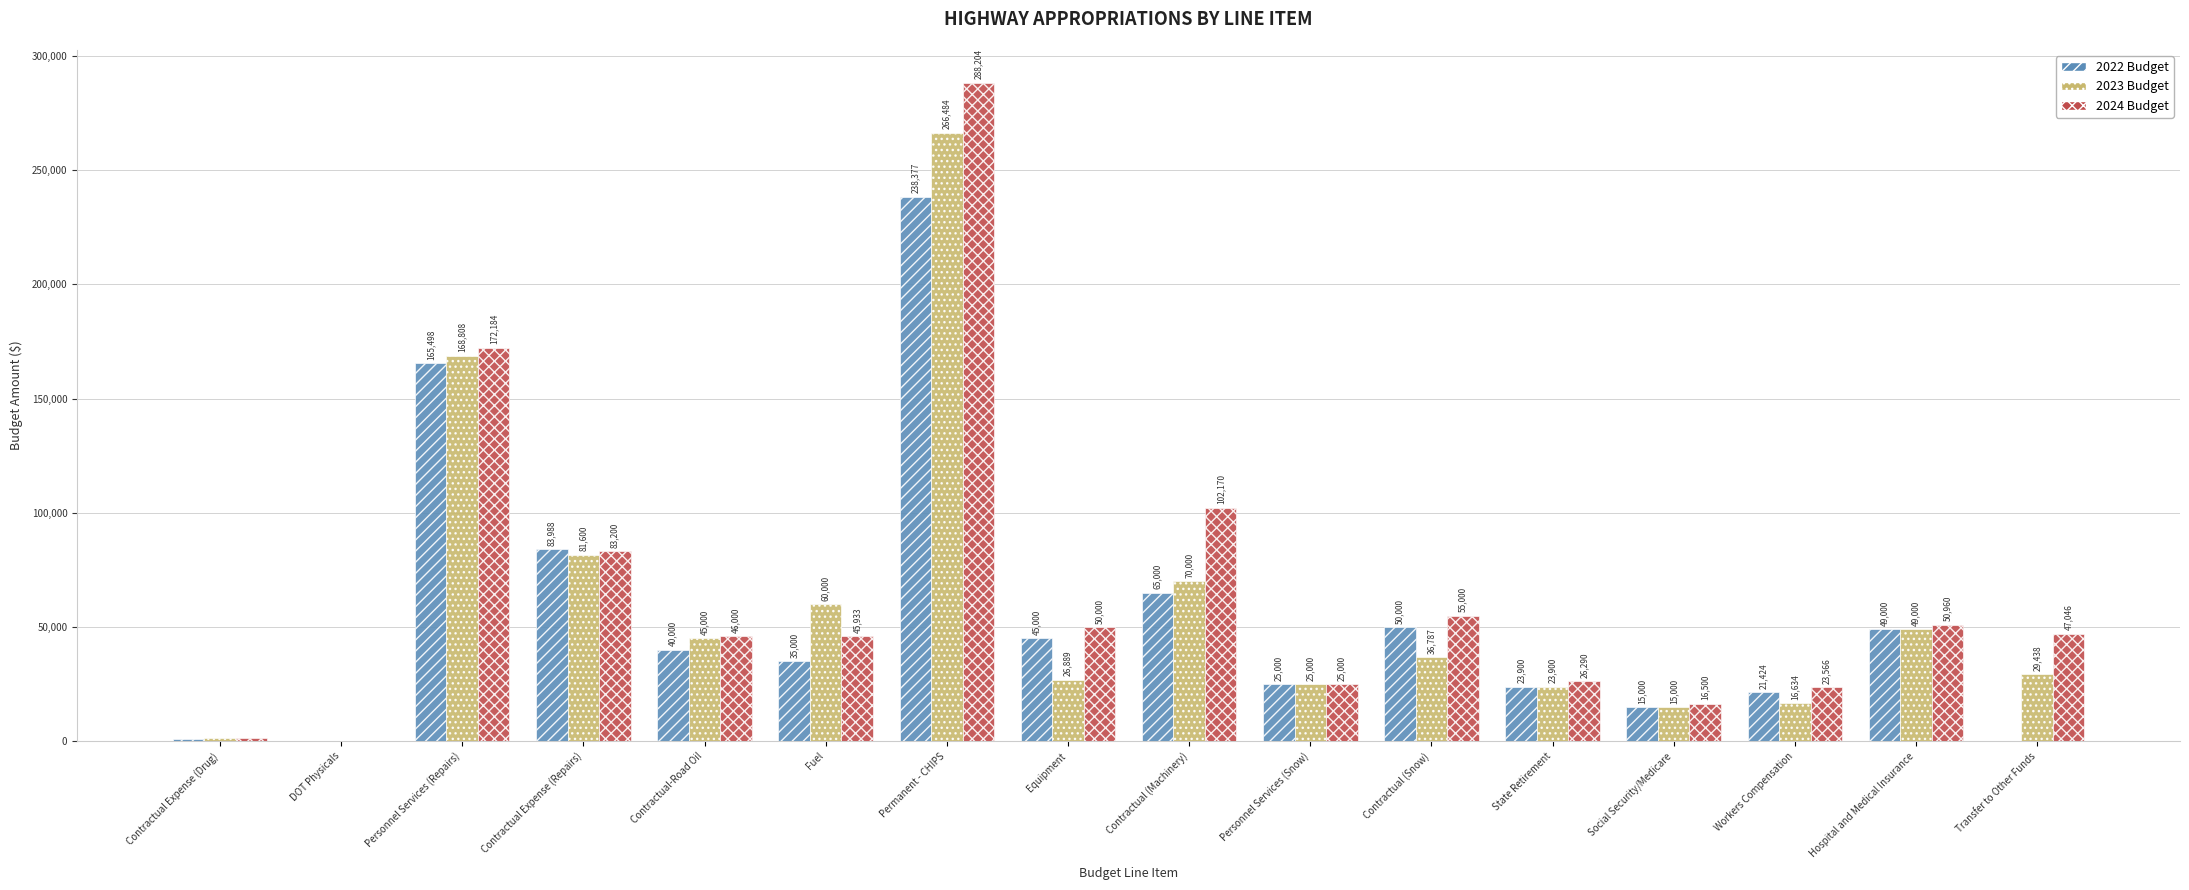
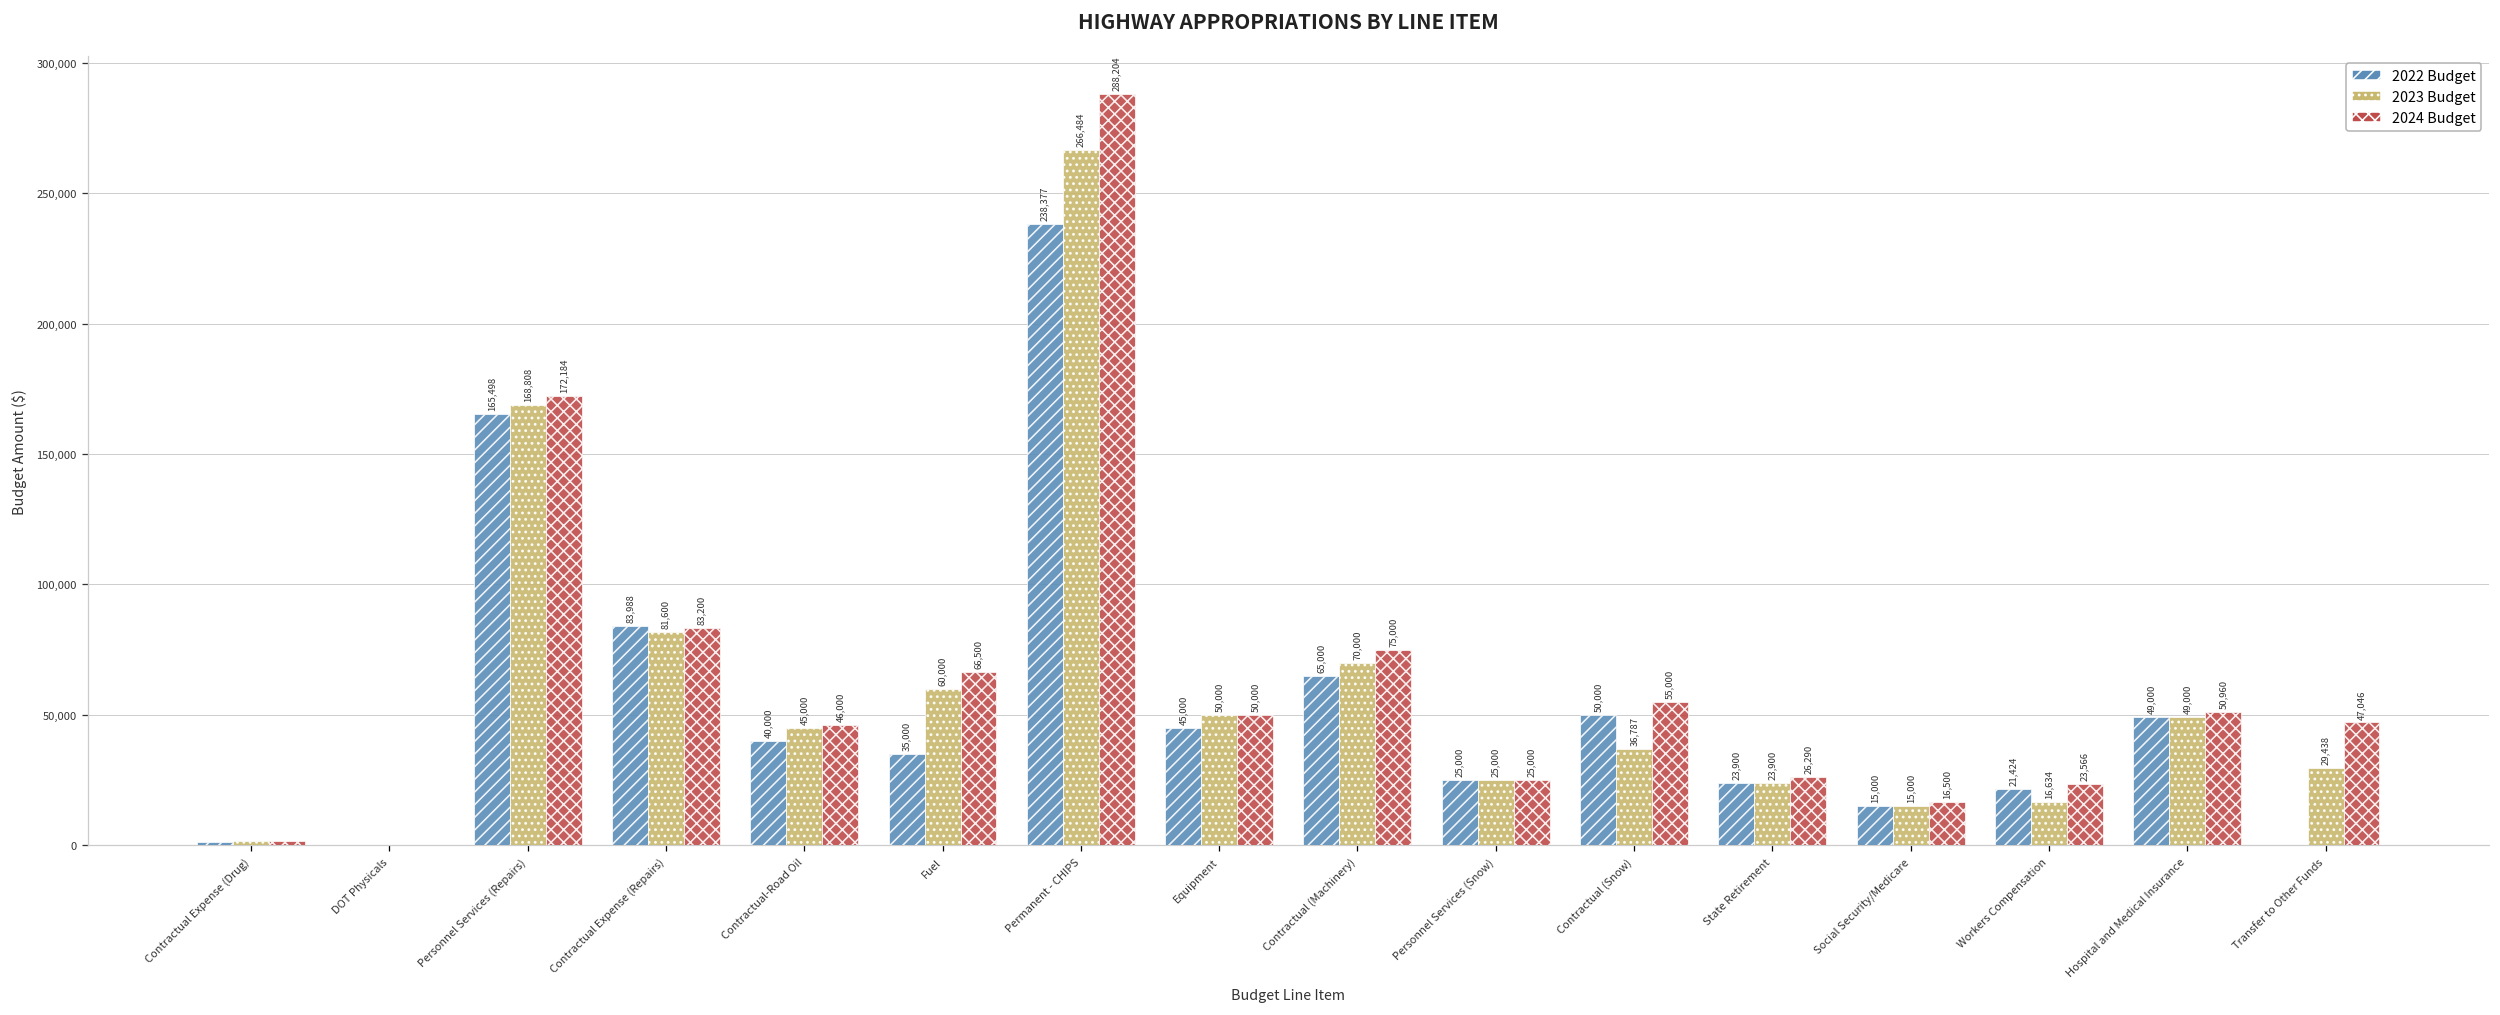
2024 Budget, Fuel: 45,933 -> 66,500
2023 Budget, Equipment: 26,889 -> 50,000
2024 Budget, Contractual (Machinery): 102,170 -> 75,000
